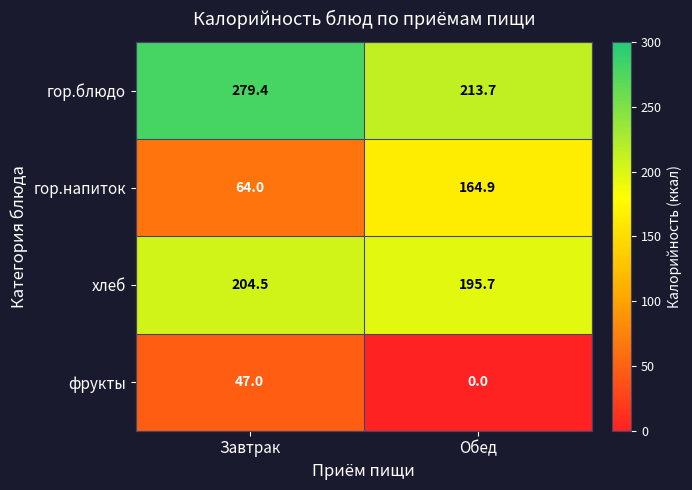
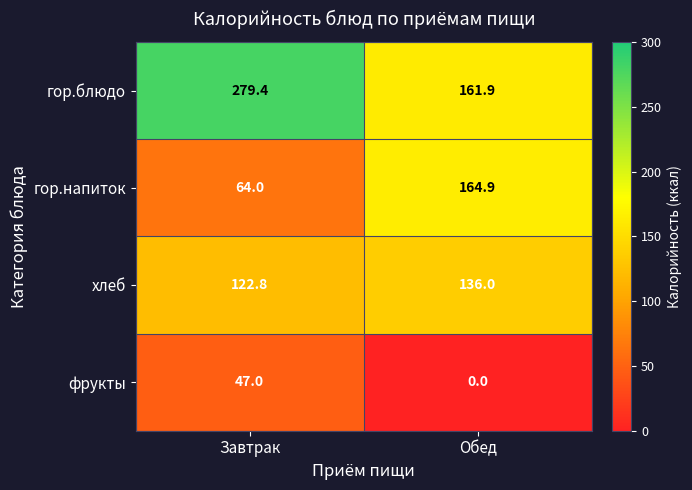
гор.блюдо, Обед: 213.7 -> 161.9
хлеб, Завтрак: 204.5 -> 122.8
хлеб, Обед: 195.7 -> 136.0
